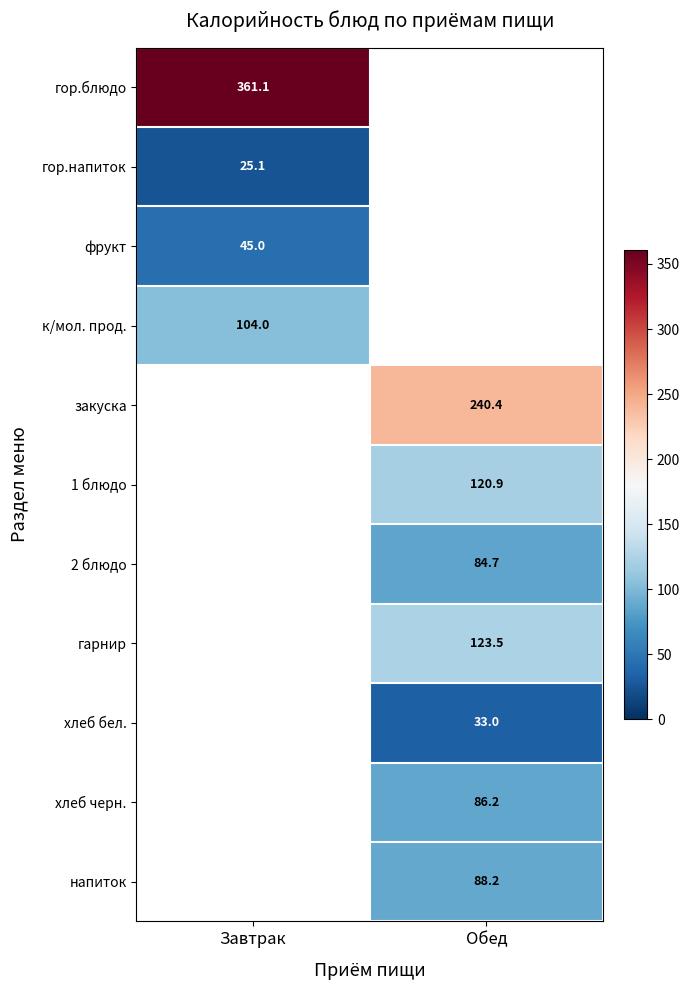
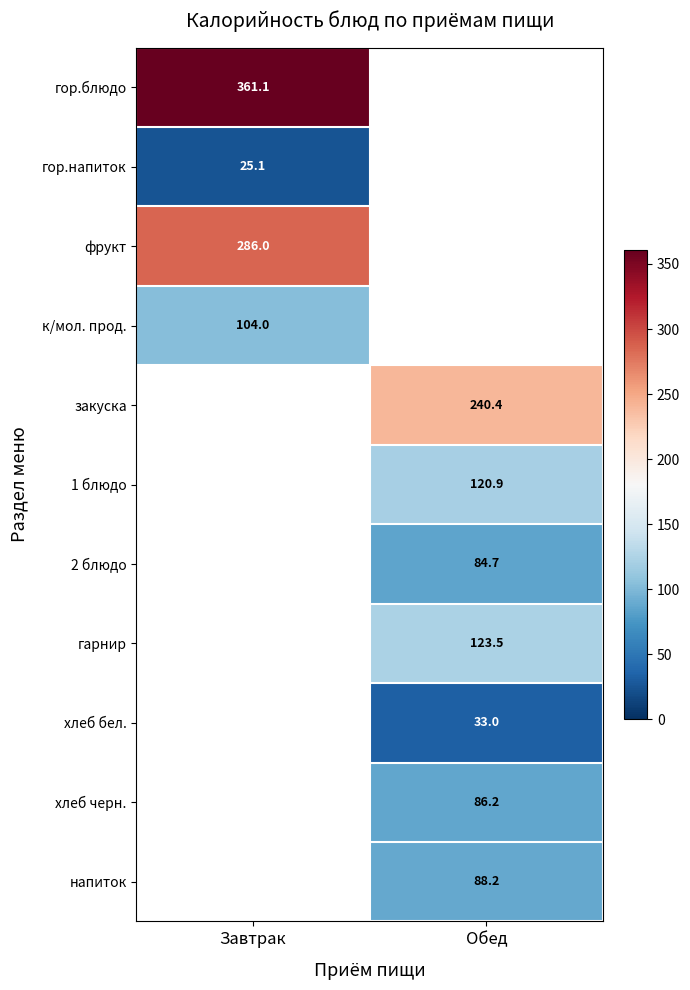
фрукт, Завтрак: 45.0 -> 286.0
